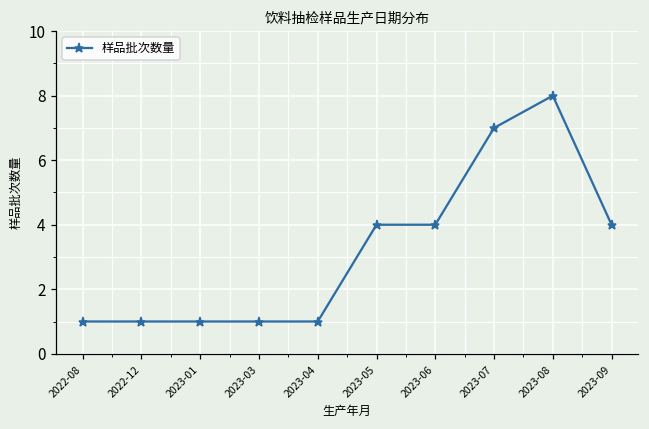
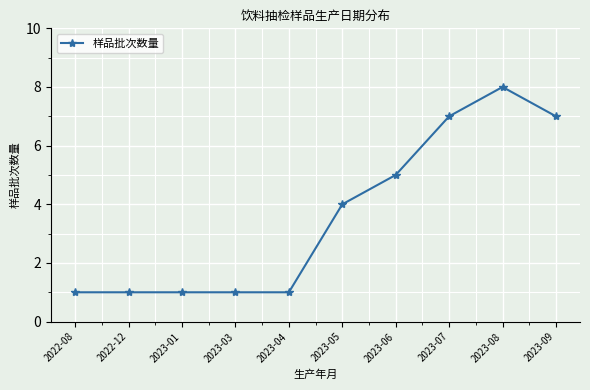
2023-06: 4 -> 5
2023-09: 4 -> 7
